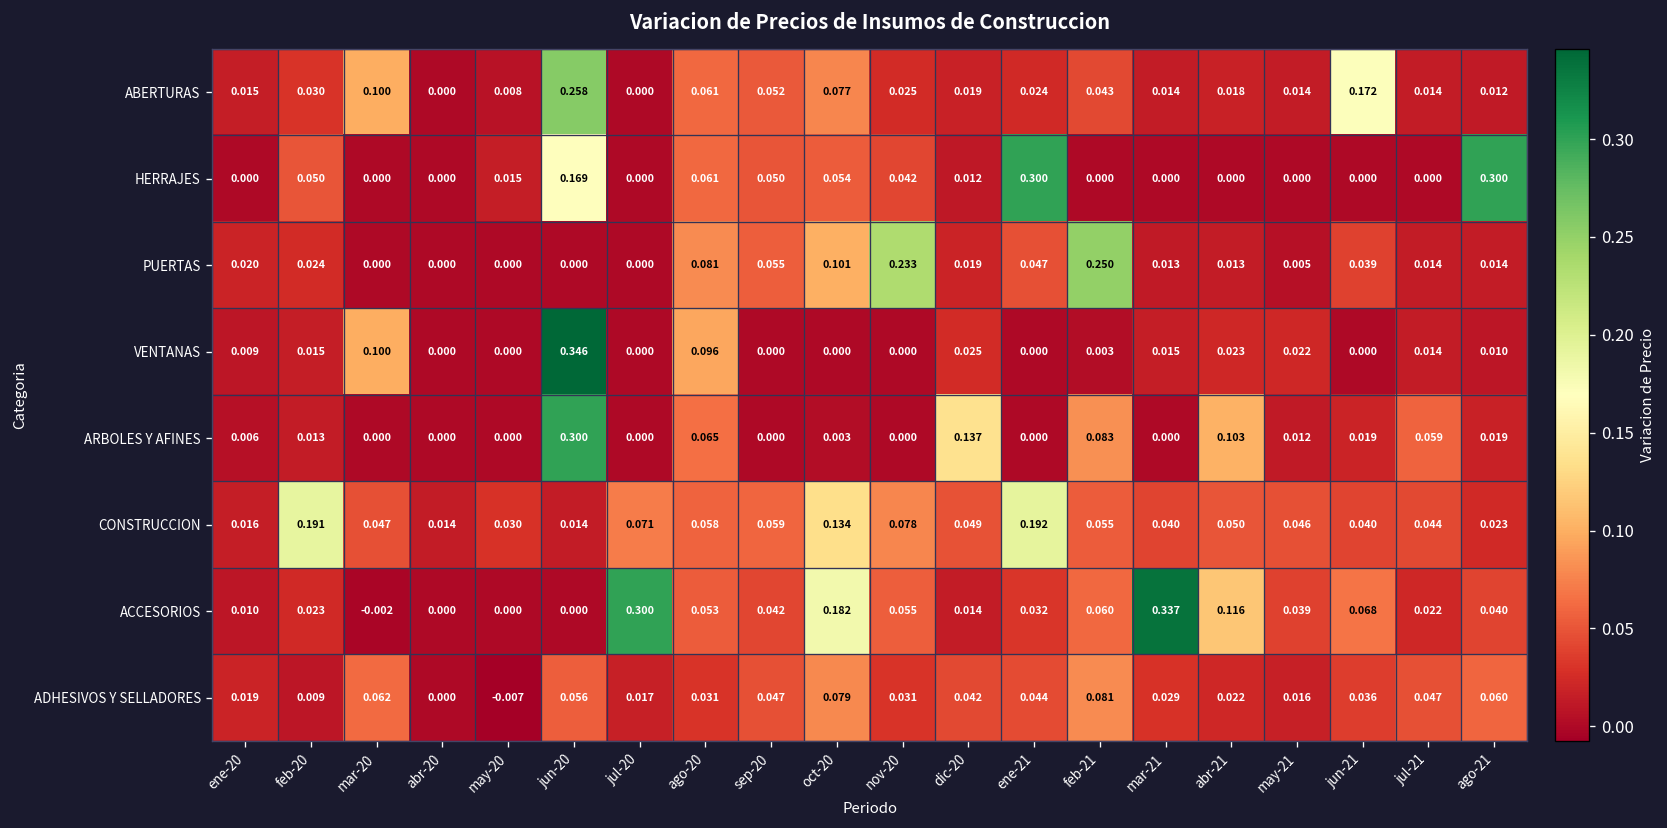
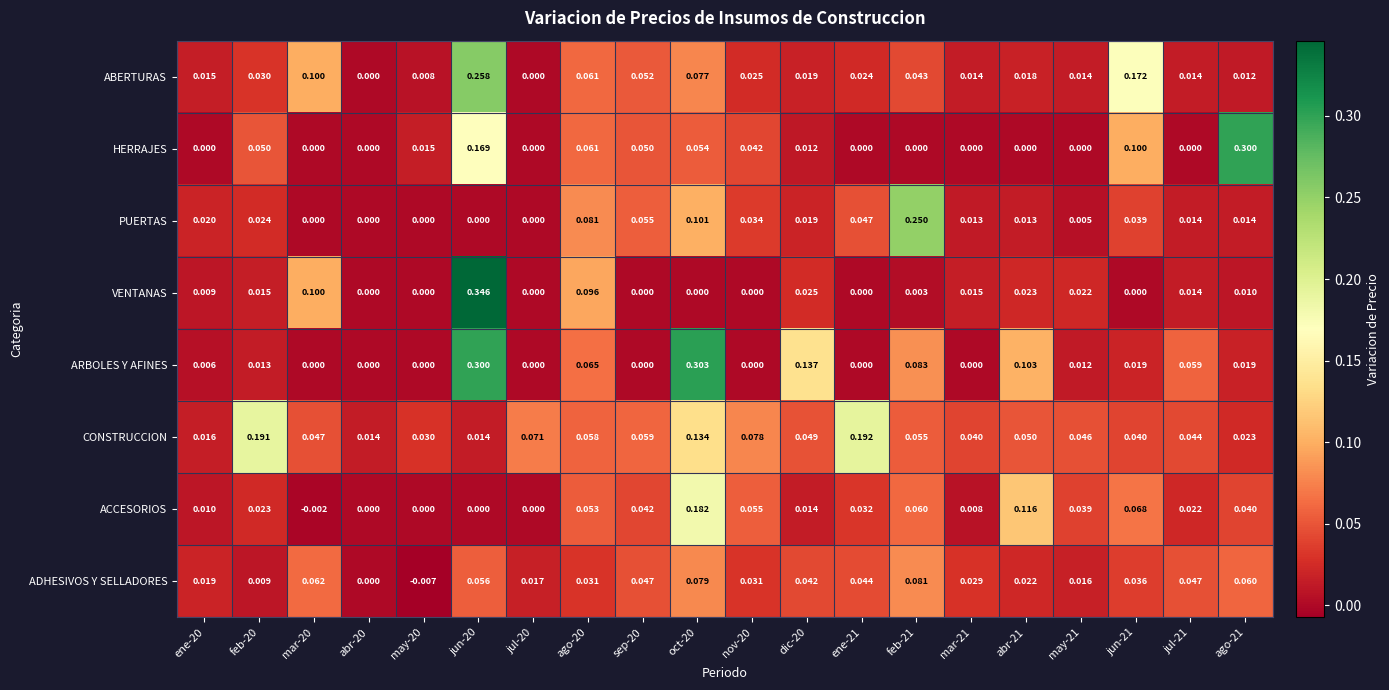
HERRAJES, ene-21: 0.300 -> 0.000
HERRAJES, jun-21: 0.000 -> 0.100
PUERTAS, nov-20: 0.233 -> 0.034
ARBOLES Y AFINES, oct-20: 0.003 -> 0.303
ACCESORIOS, jul-20: 0.300 -> 0.000
ACCESORIOS, mar-21: 0.337 -> 0.008
